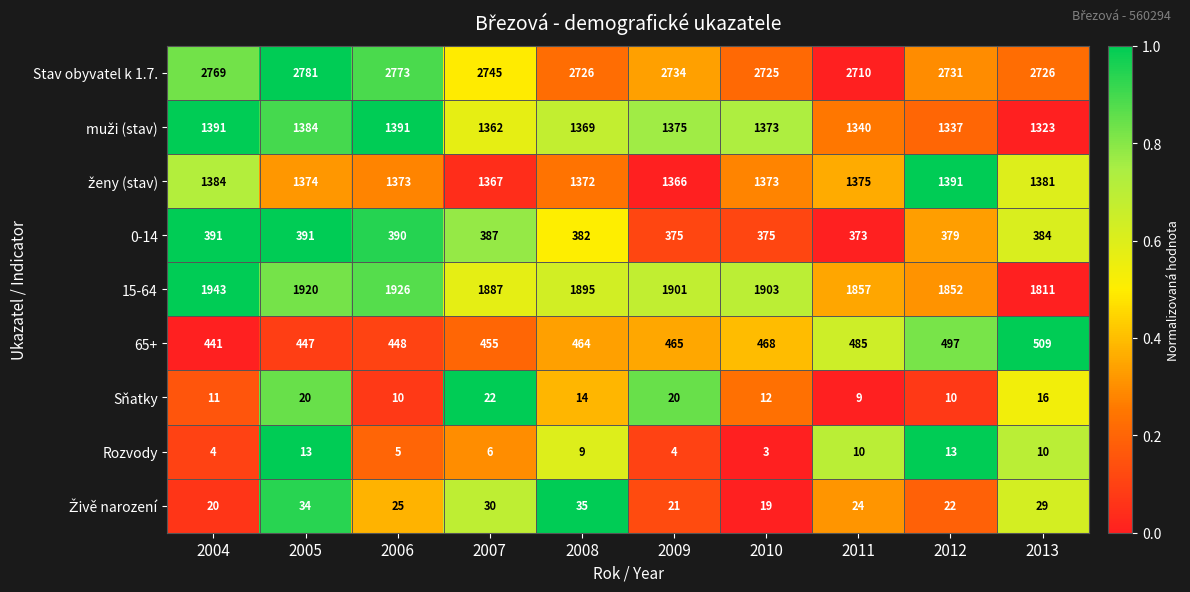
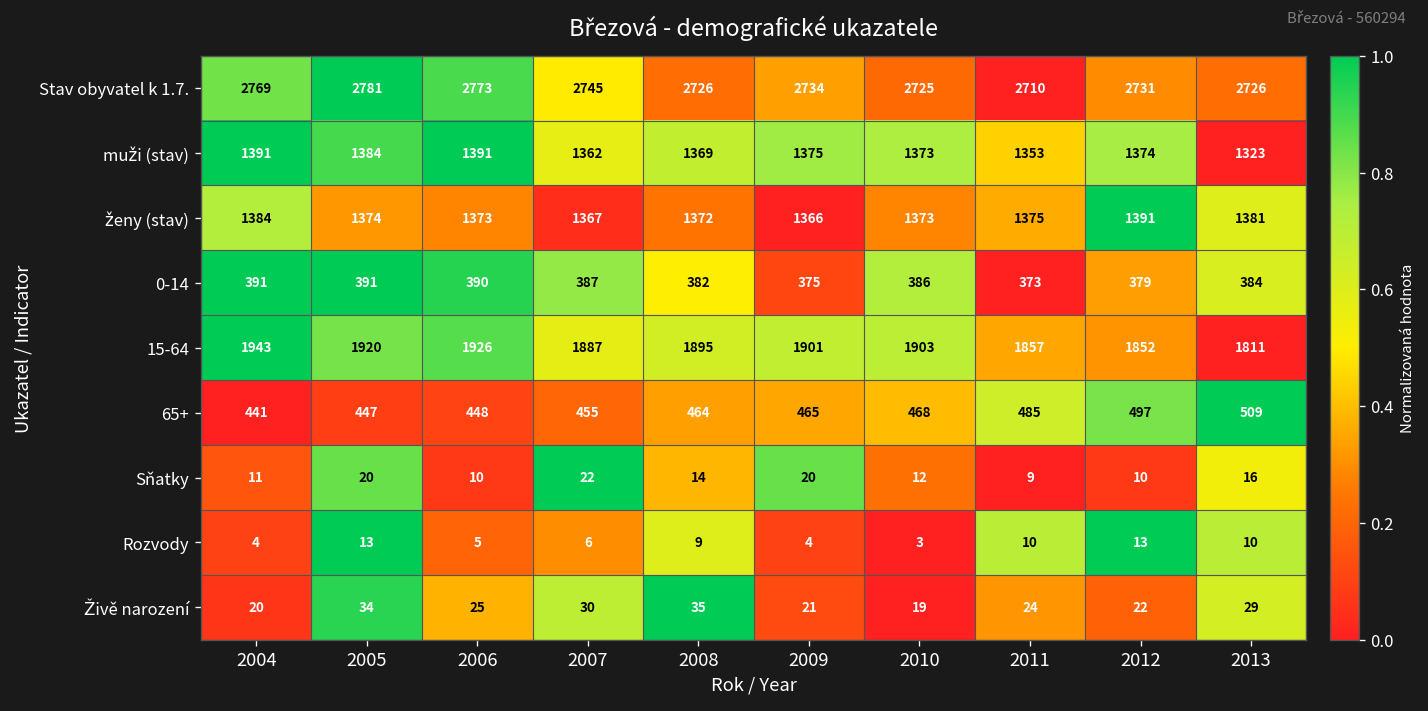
muži (stav), 2011: 1340 -> 1353
muži (stav), 2012: 1337 -> 1374
0-14, 2010: 375 -> 386
